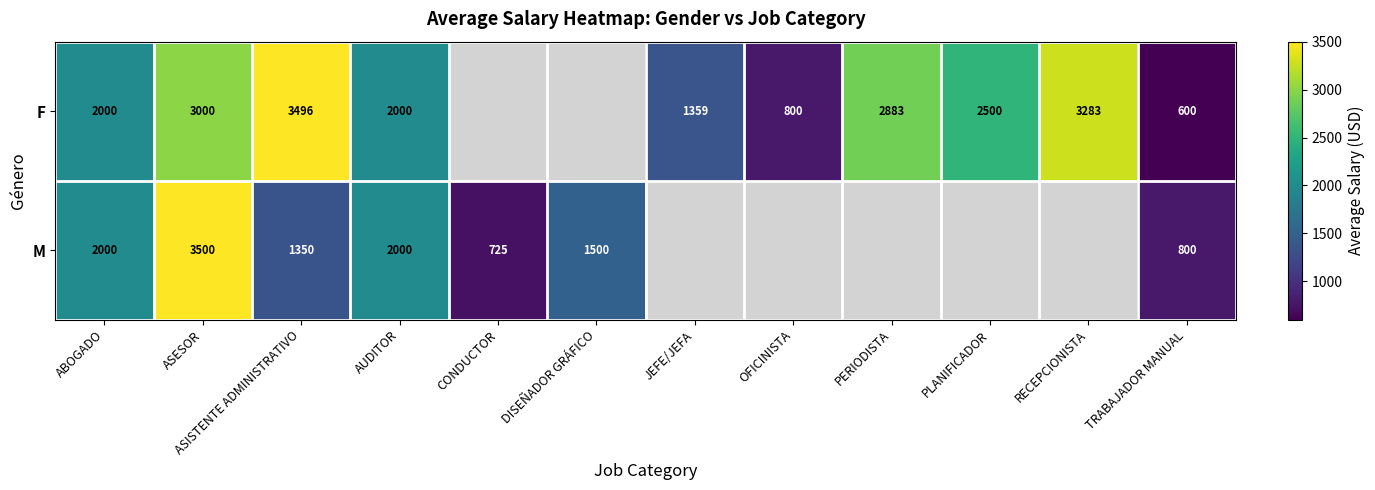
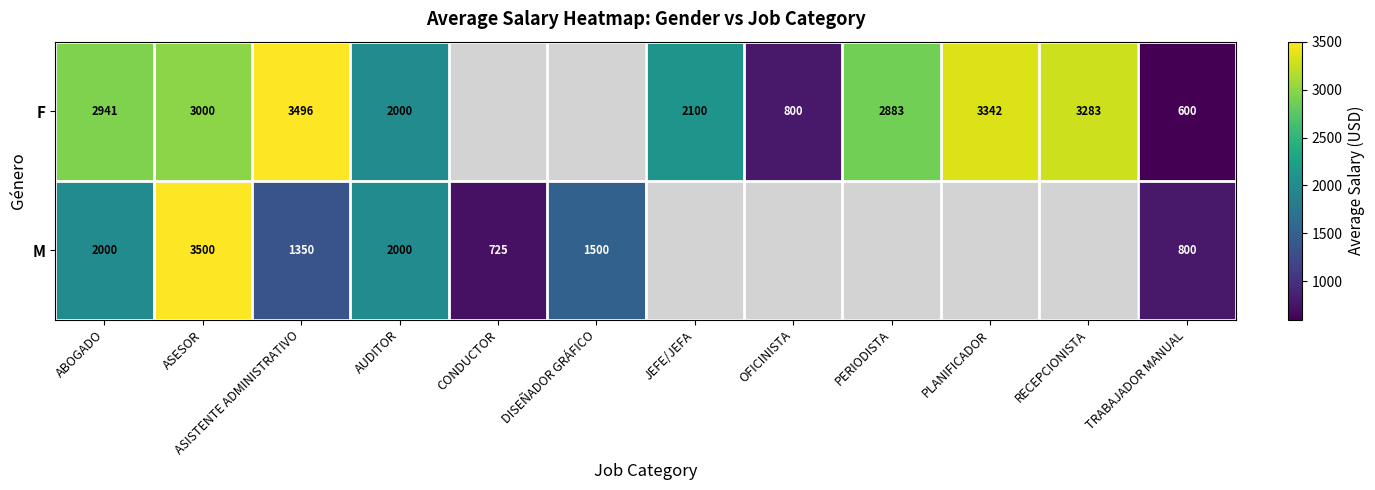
F, ABOGADO: 2000 -> 2941
F, JEFE/JEFA: 1359 -> 2100
F, PLANIFICADOR: 2500 -> 3342
